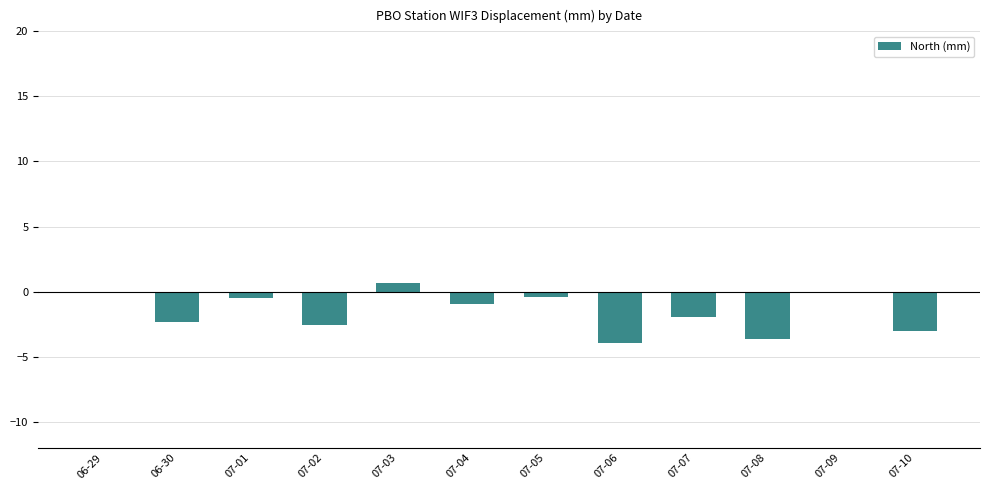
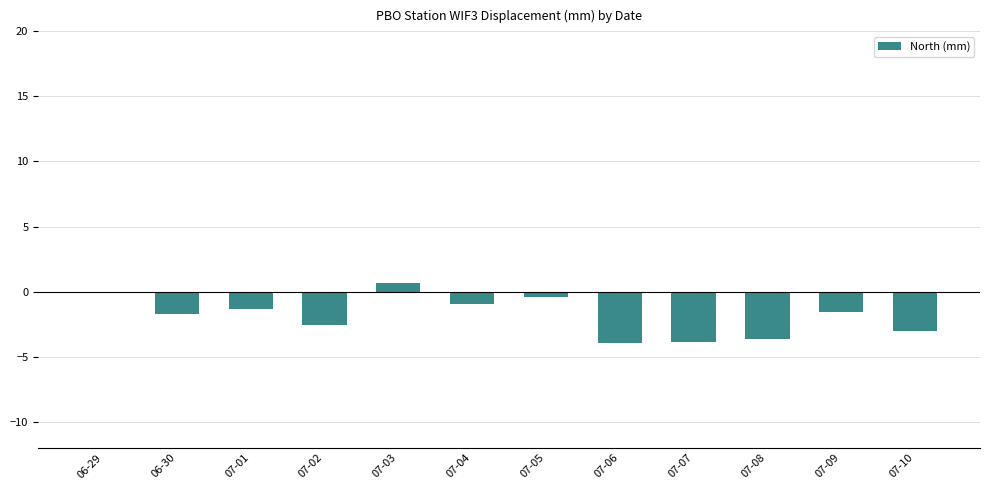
06-30: -2.4 -> -1.7
07-01: -0.5 -> -1.3
07-07: -2.0 -> -3.9
07-09: -0.1 -> -1.6
